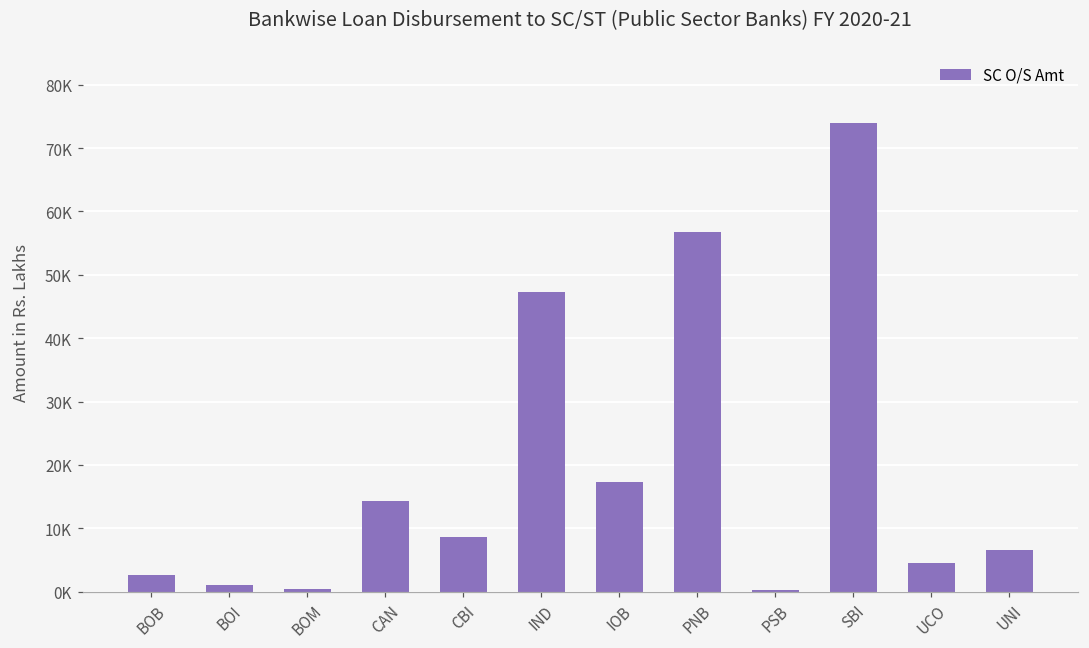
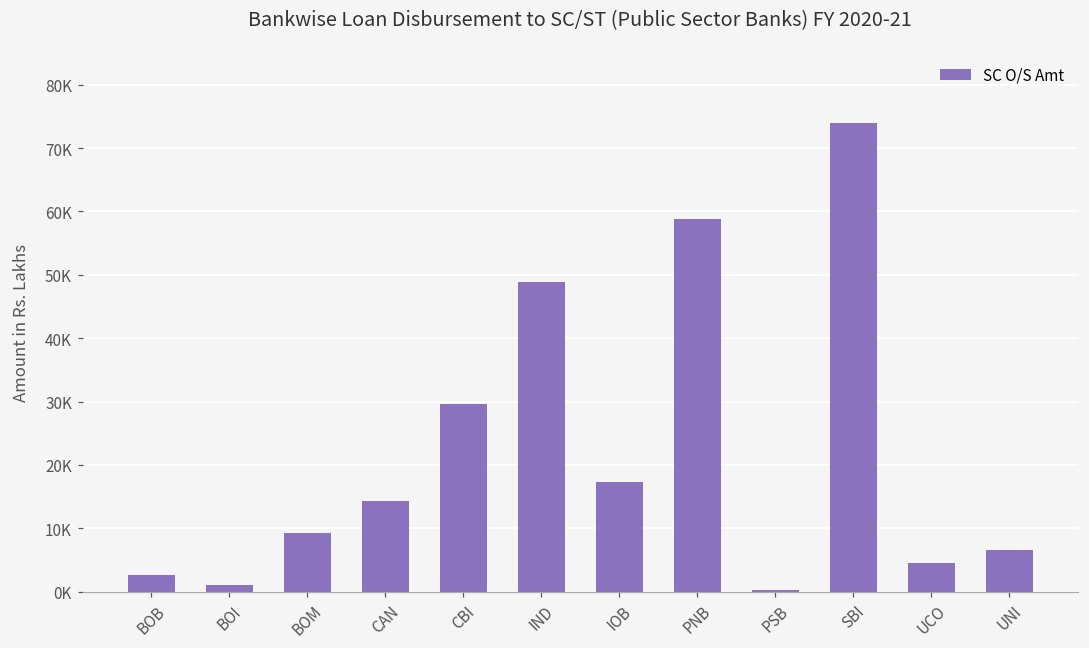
BOM: 0 -> 9000
CBI: 9000 -> 30000
IND: 47000 -> 49000
PNB: 57000 -> 59000
